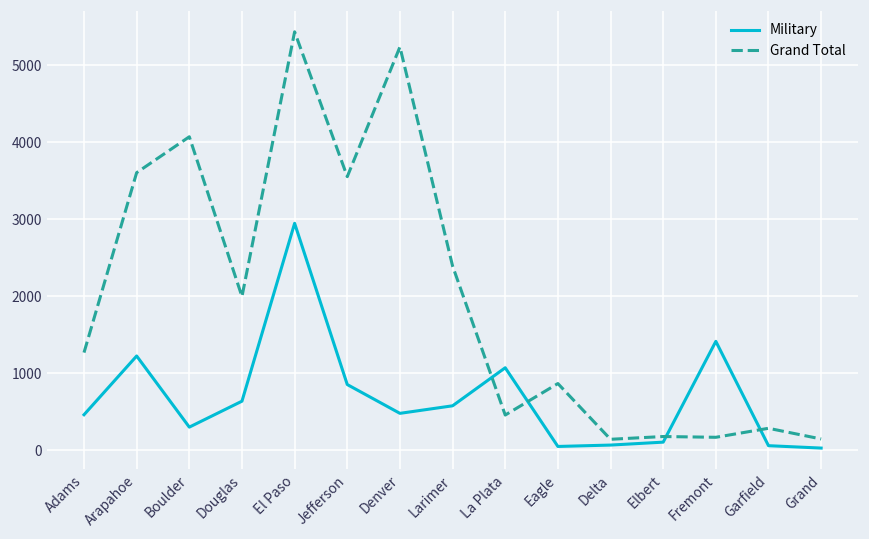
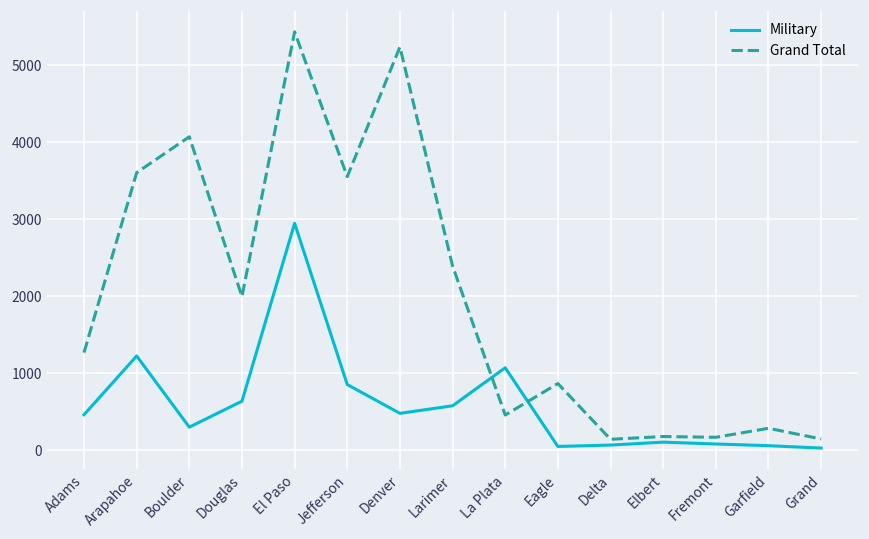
Military, Fremont: 1400 -> 100
